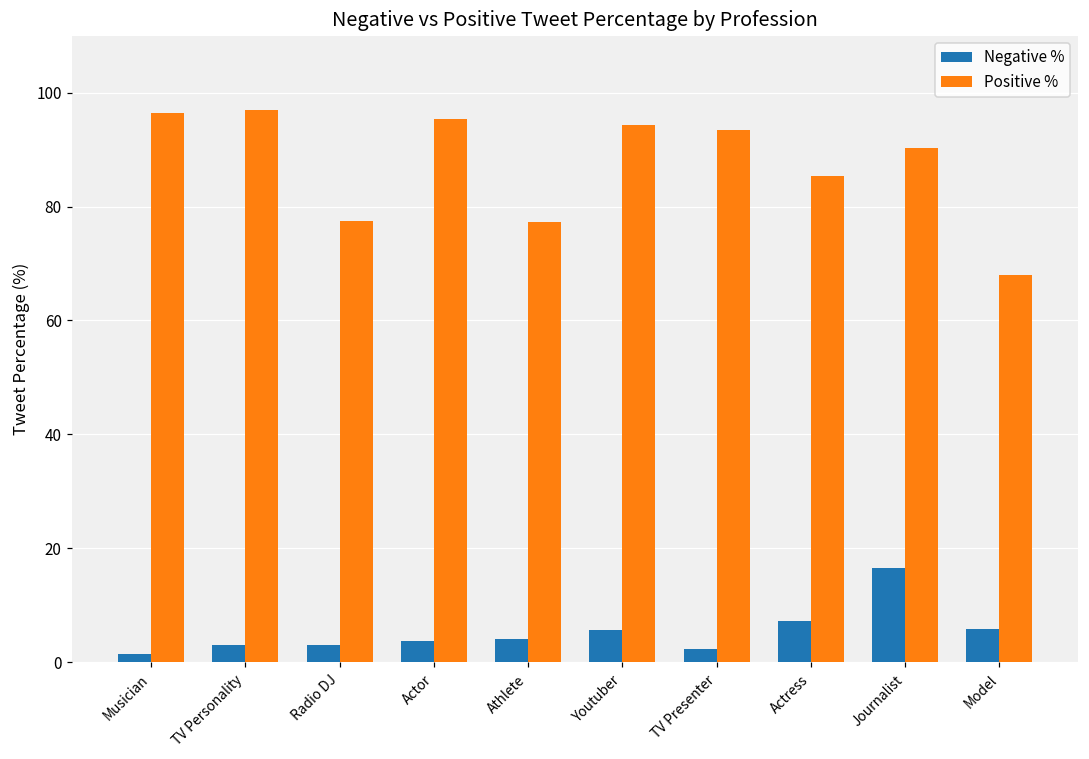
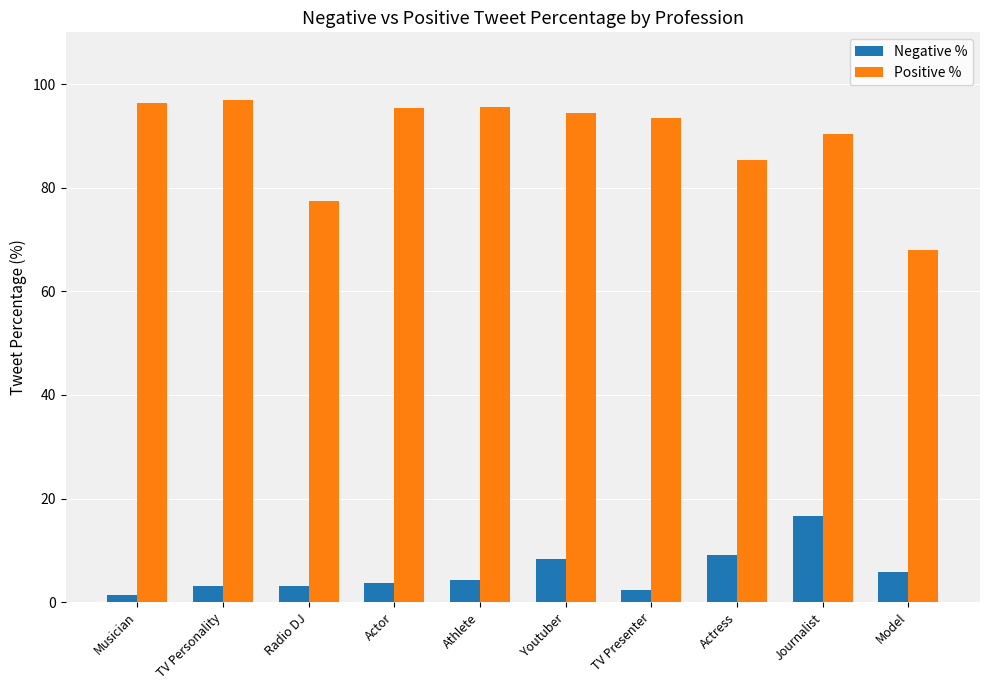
Positive %, Athlete: 77 -> 96
Negative %, Youtuber: 6 -> 8
Negative %, Actress: 7 -> 9
